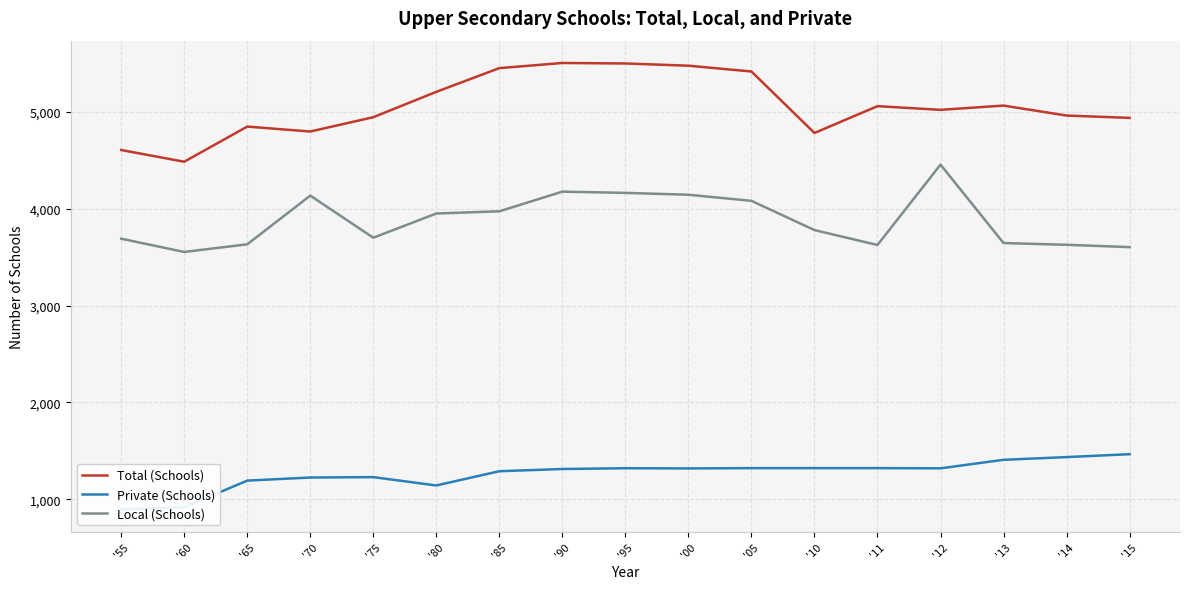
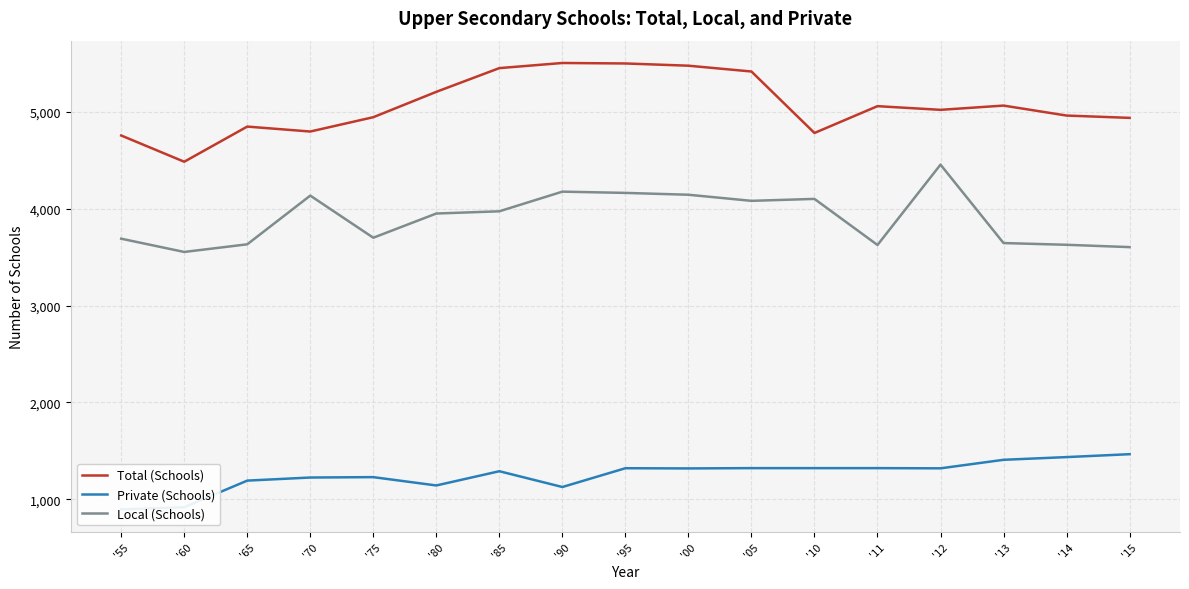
Total (Schools), '55: 4,600 -> 4,800
Private (Schools), '90: 1,300 -> 1,100
Local (Schools), '10: 3,800 -> 4,100
